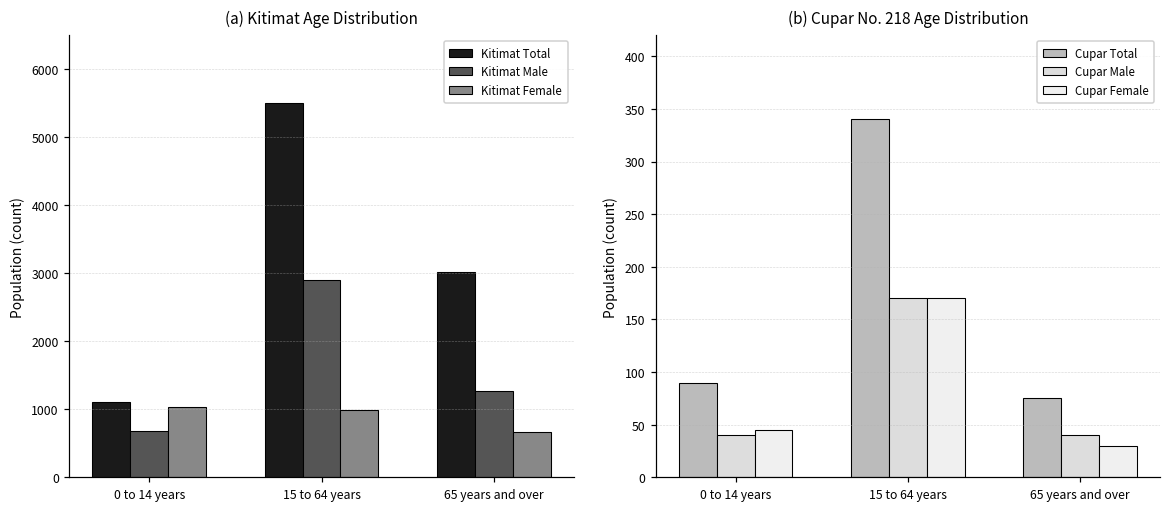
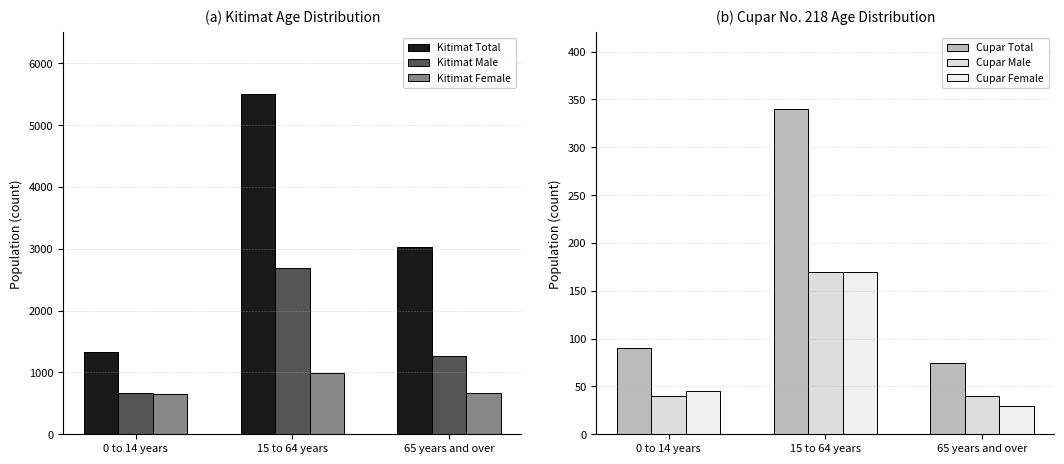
(a) Kitimat Age Distribution, Kitimat Total, 0 to 14 years: 1100 -> 1300
(a) Kitimat Age Distribution, Kitimat Female, 0 to 14 years: 1000 -> 700
(a) Kitimat Age Distribution, Kitimat Male, 15 to 64 years: 2900 -> 2700
